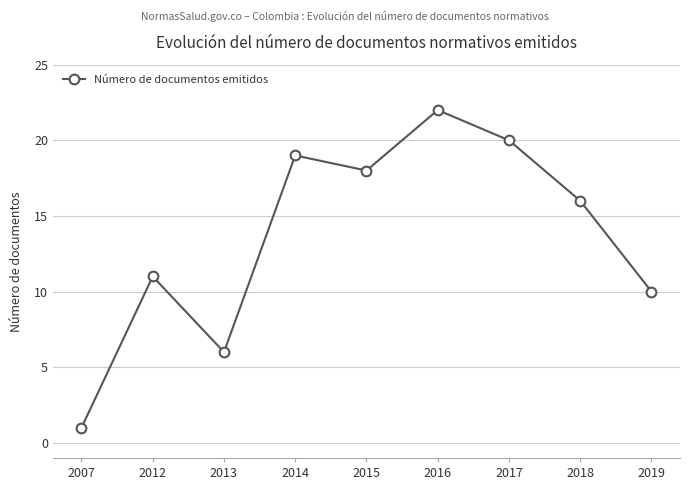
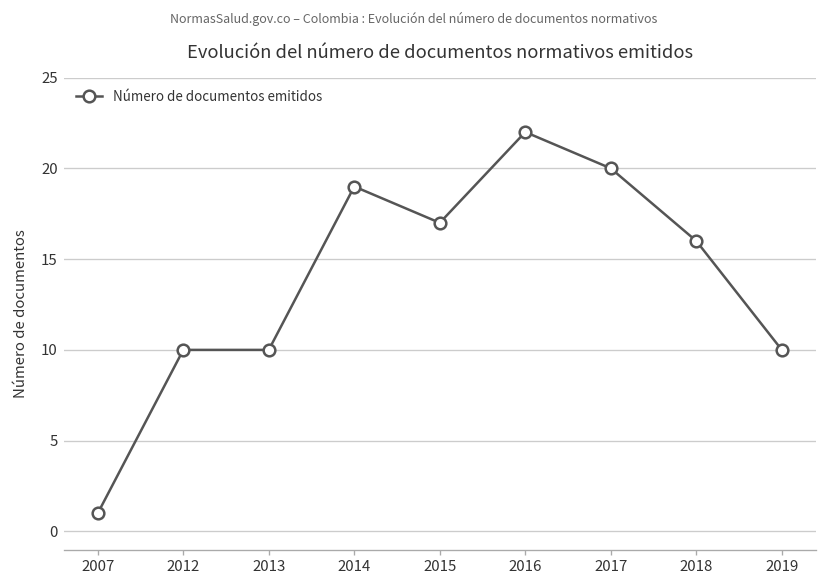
2012: 11 -> 10
2013: 6 -> 10
2015: 18 -> 17
